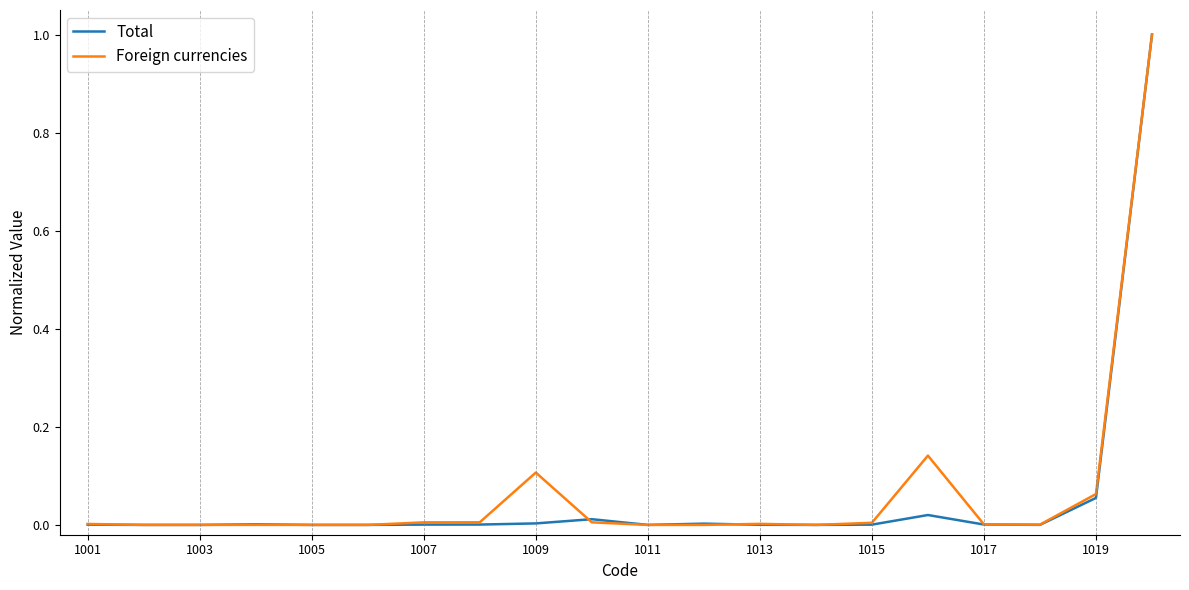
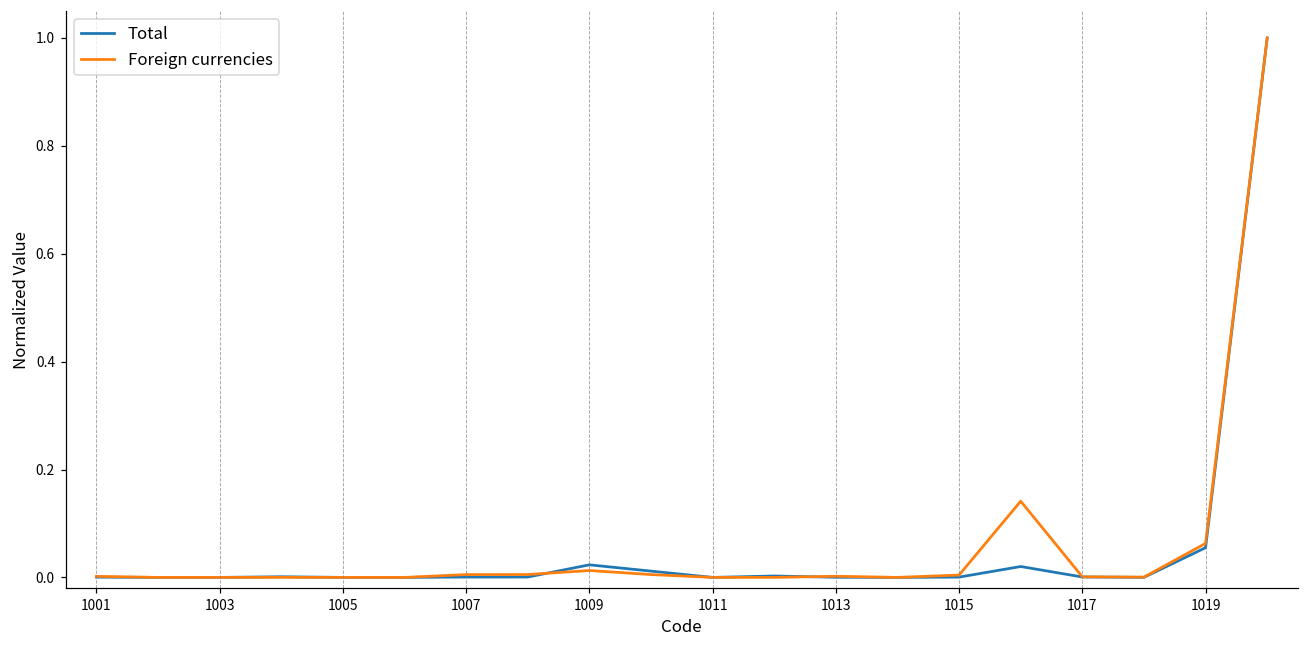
Total, 1009: 0.00 -> 0.02
Foreign currencies, 1009: 0.11 -> 0.01
